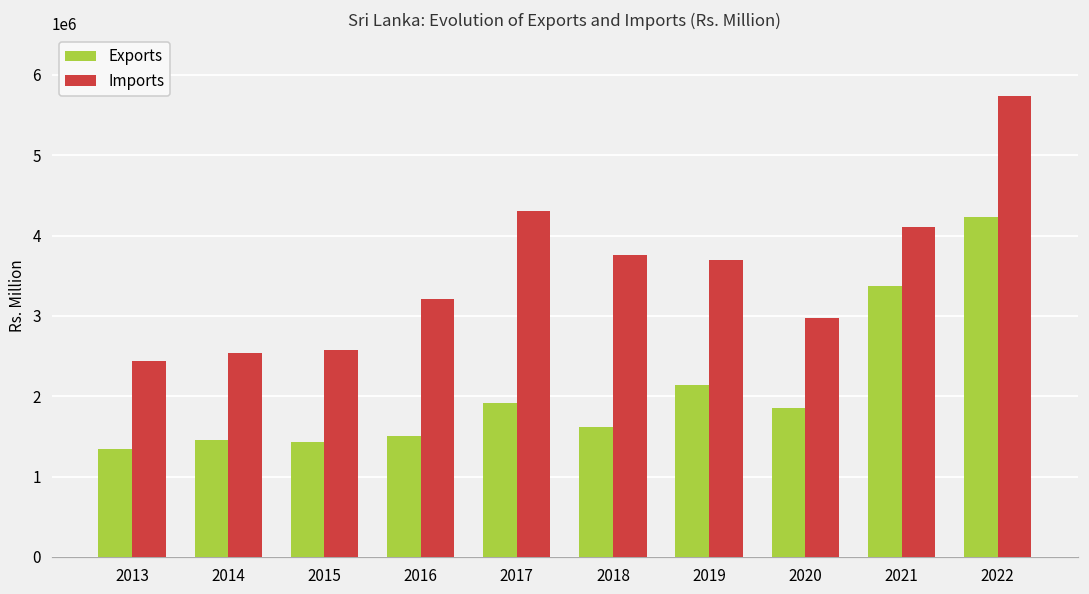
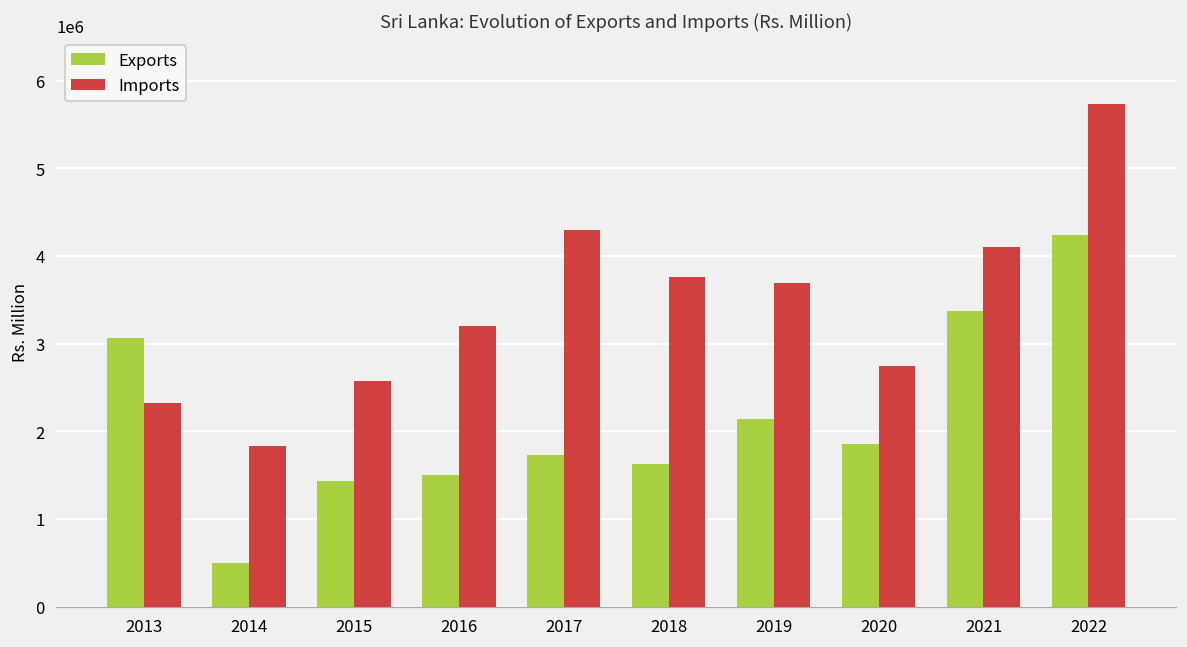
Exports, 2013: 1300000 -> 3100000
Imports, 2013: 2400000 -> 2300000
Exports, 2014: 1500000 -> 500000
Imports, 2014: 2500000 -> 1800000
Exports, 2017: 1900000 -> 1700000
Imports, 2020: 3000000 -> 2700000
